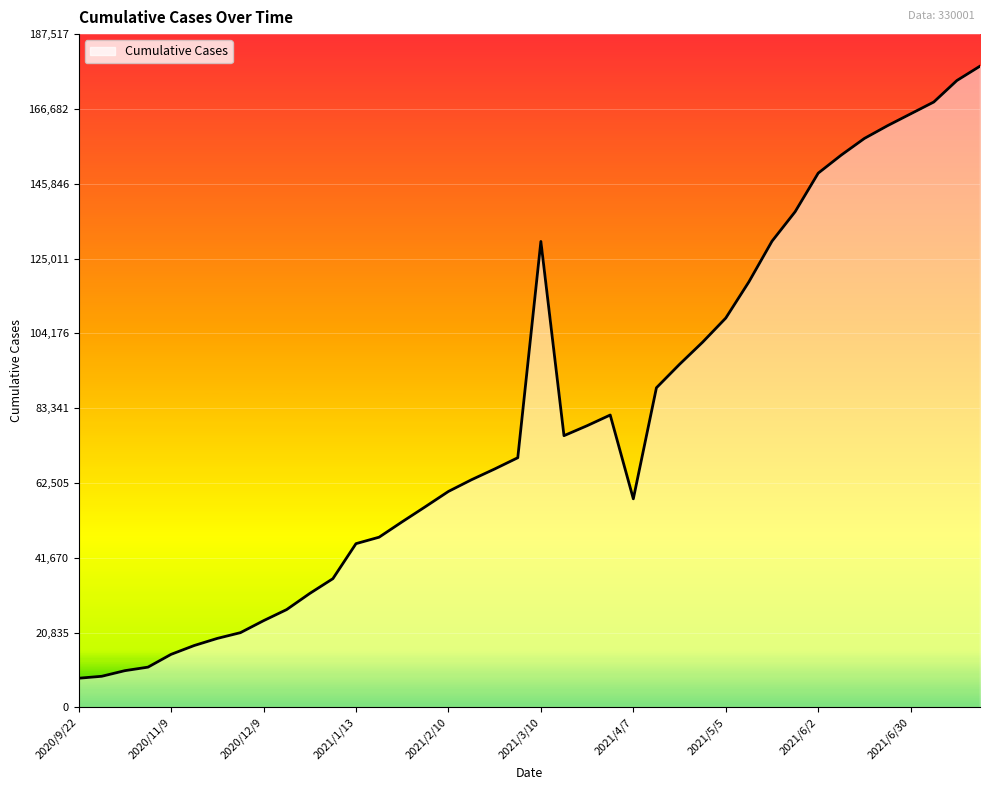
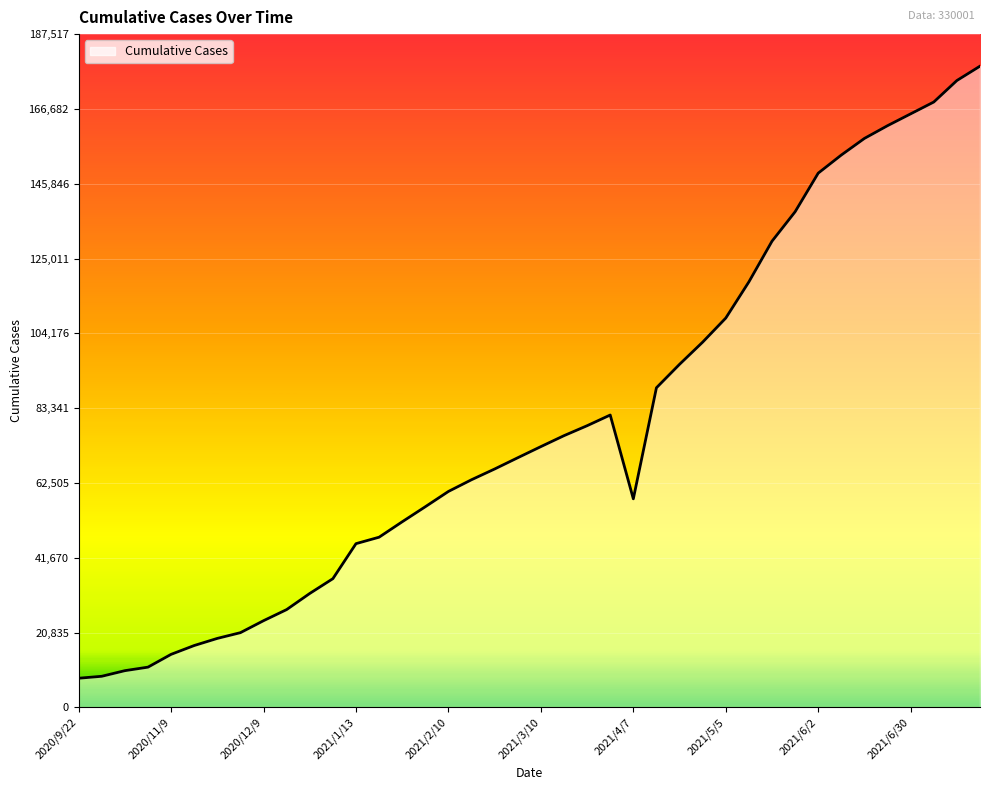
2021/3/10: 130,000 -> 73,000
